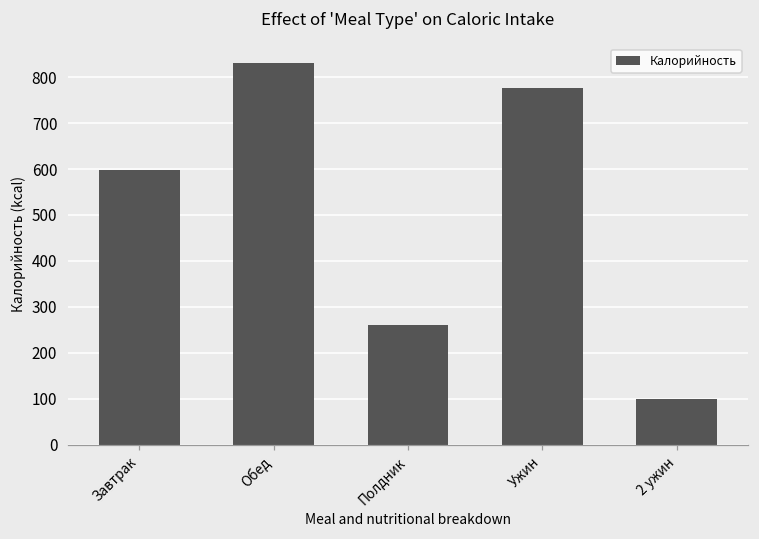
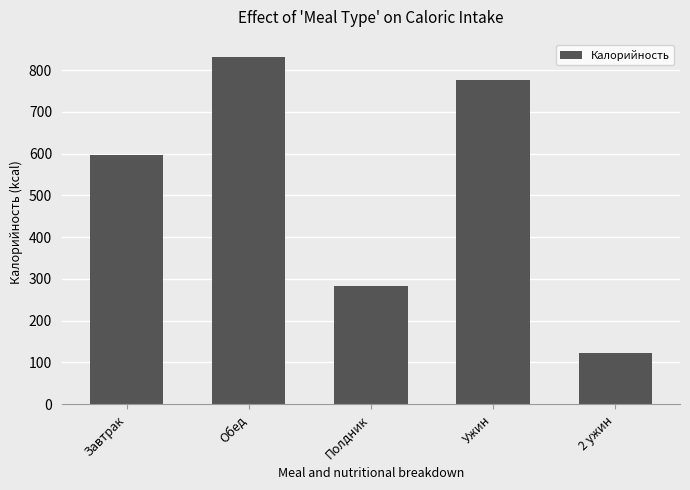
Полдник: 260 -> 280
2 ужин: 100 -> 120
